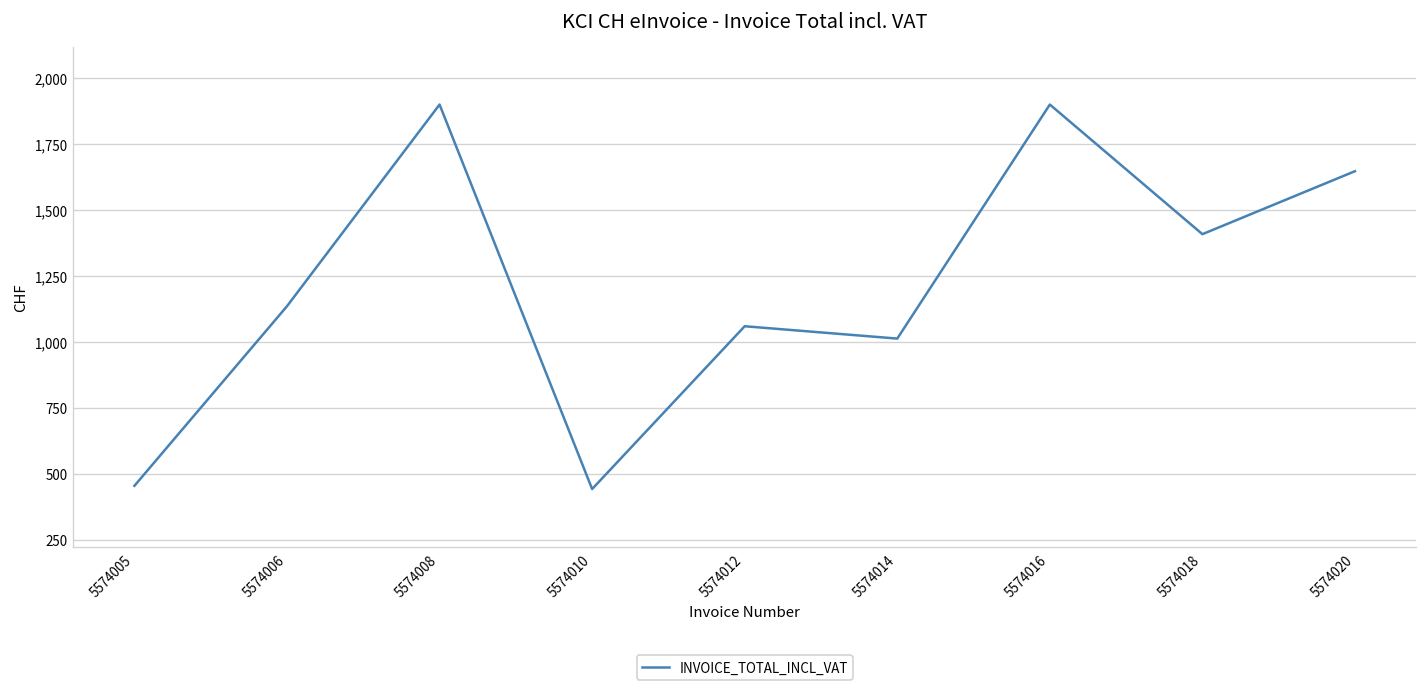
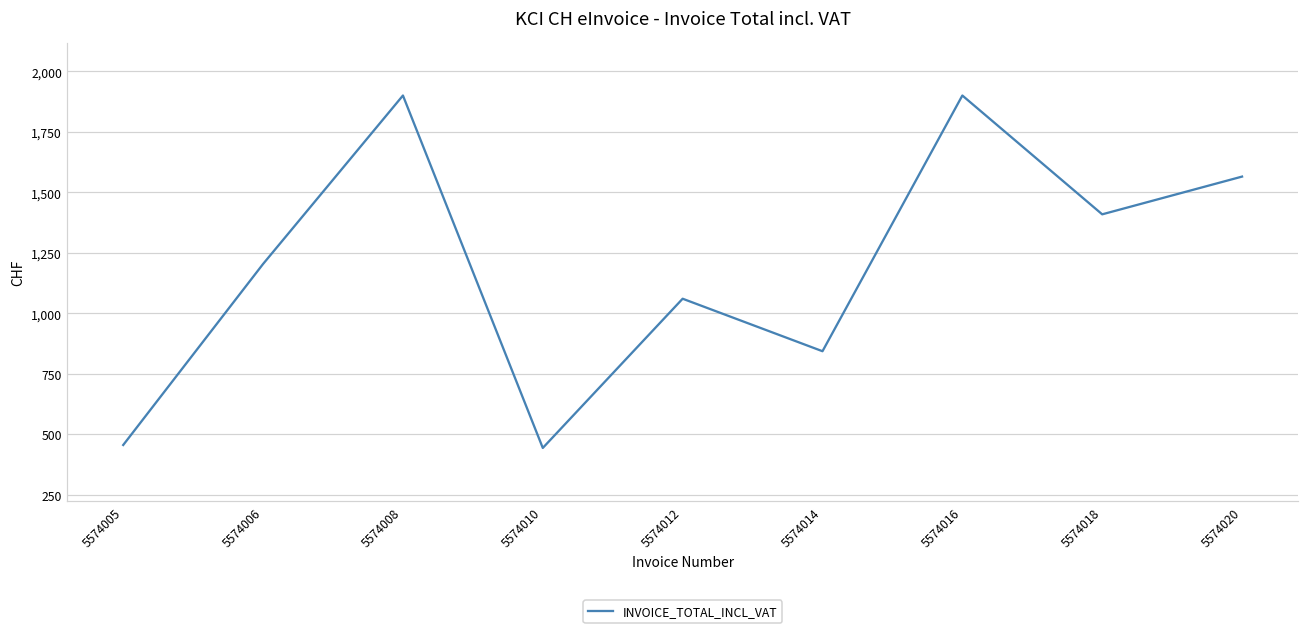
5574006: 1,140 -> 1,200
5574014: 1,010 -> 840
5574020: 1,650 -> 1,570
